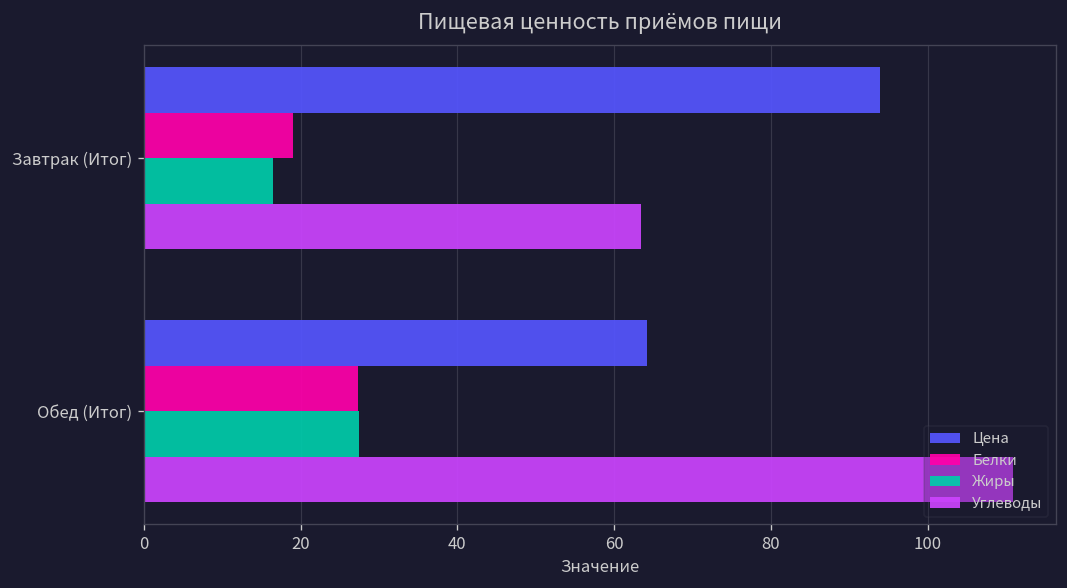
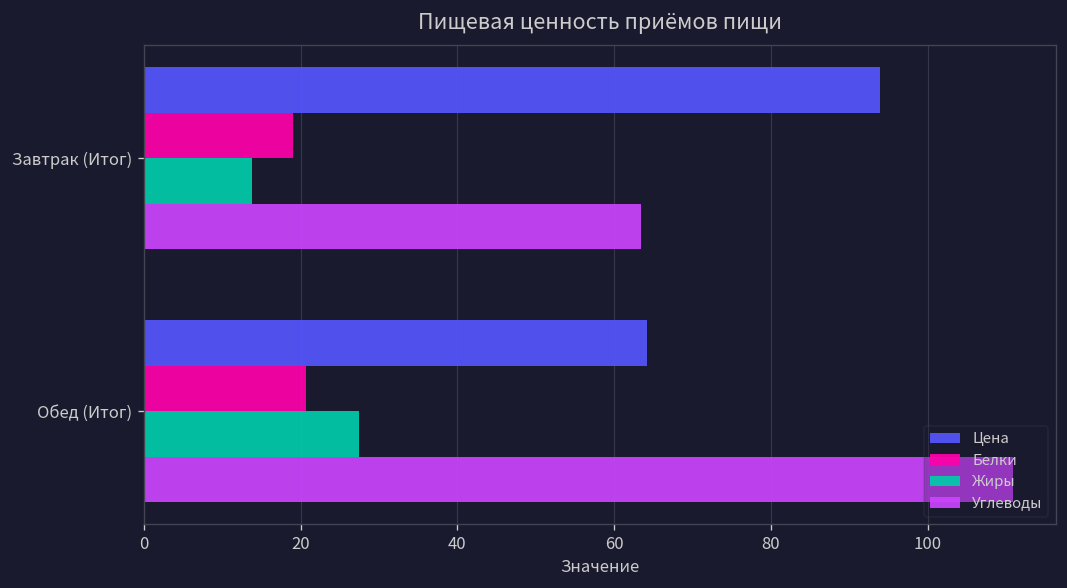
Жиры, Завтрак (Итог): 17 -> 14
Белки, Обед (Итог): 27 -> 21
